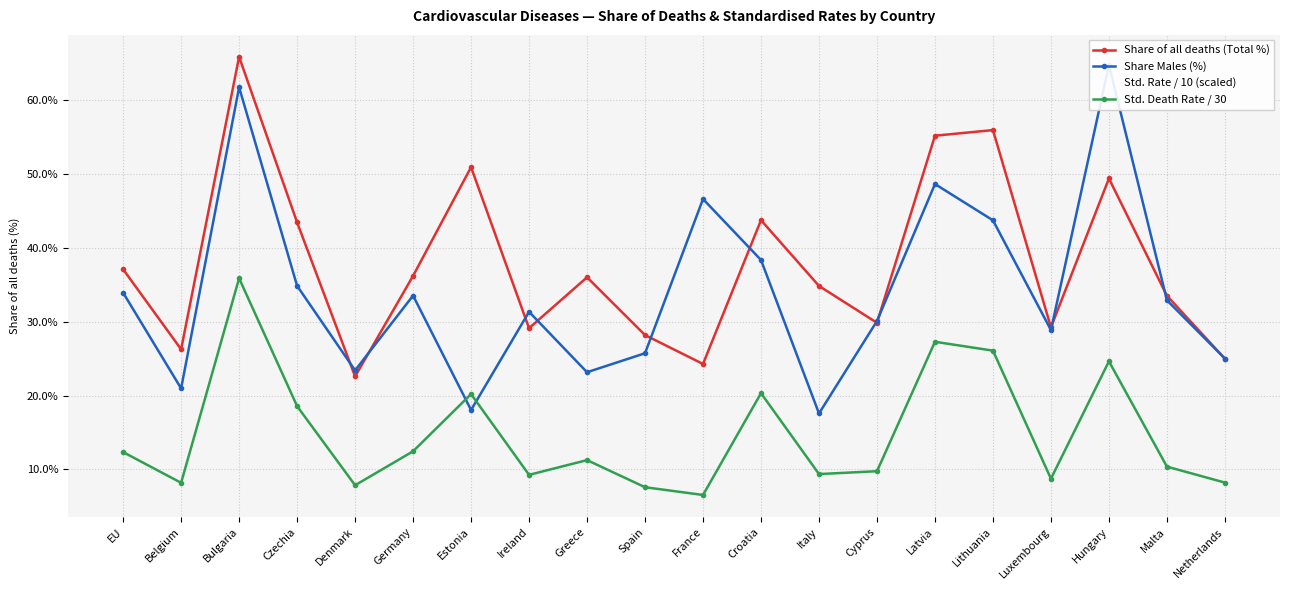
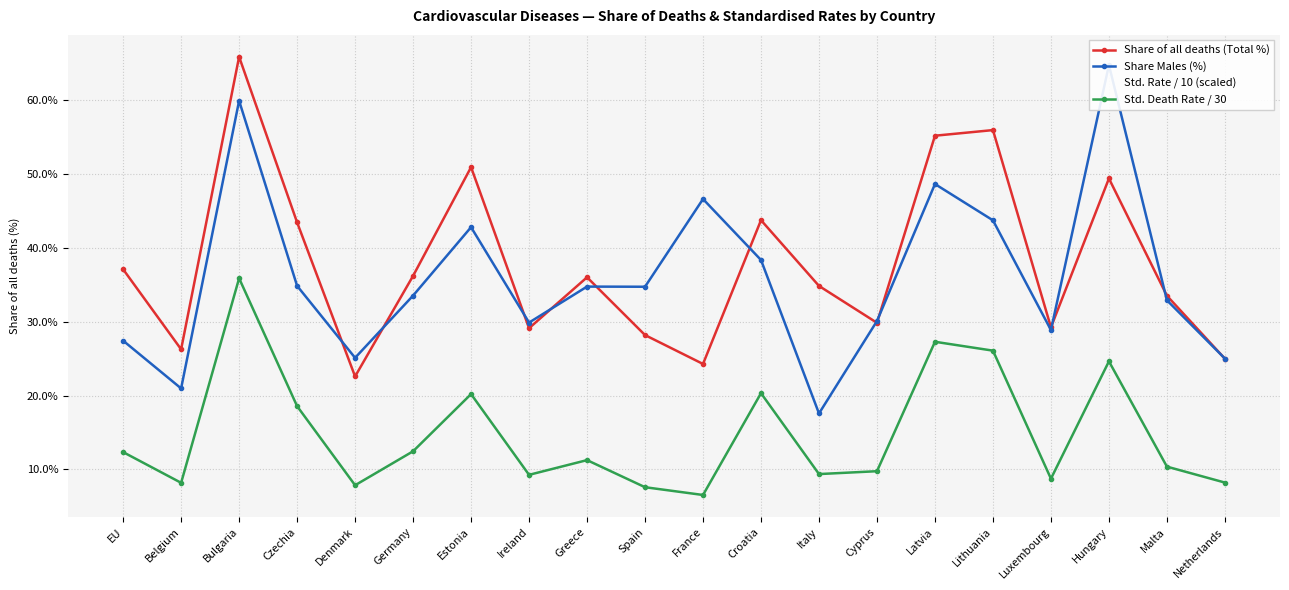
Share Males (%), EU: 34% -> 27%
Share Males (%), Bulgaria: 62% -> 60%
Share Males (%), Denmark: 23% -> 25%
Share Males (%), Estonia: 18% -> 43%
Share Males (%), Ireland: 31% -> 30%
Share Males (%), Greece: 23% -> 35%
Share Males (%), Spain: 26% -> 35%
